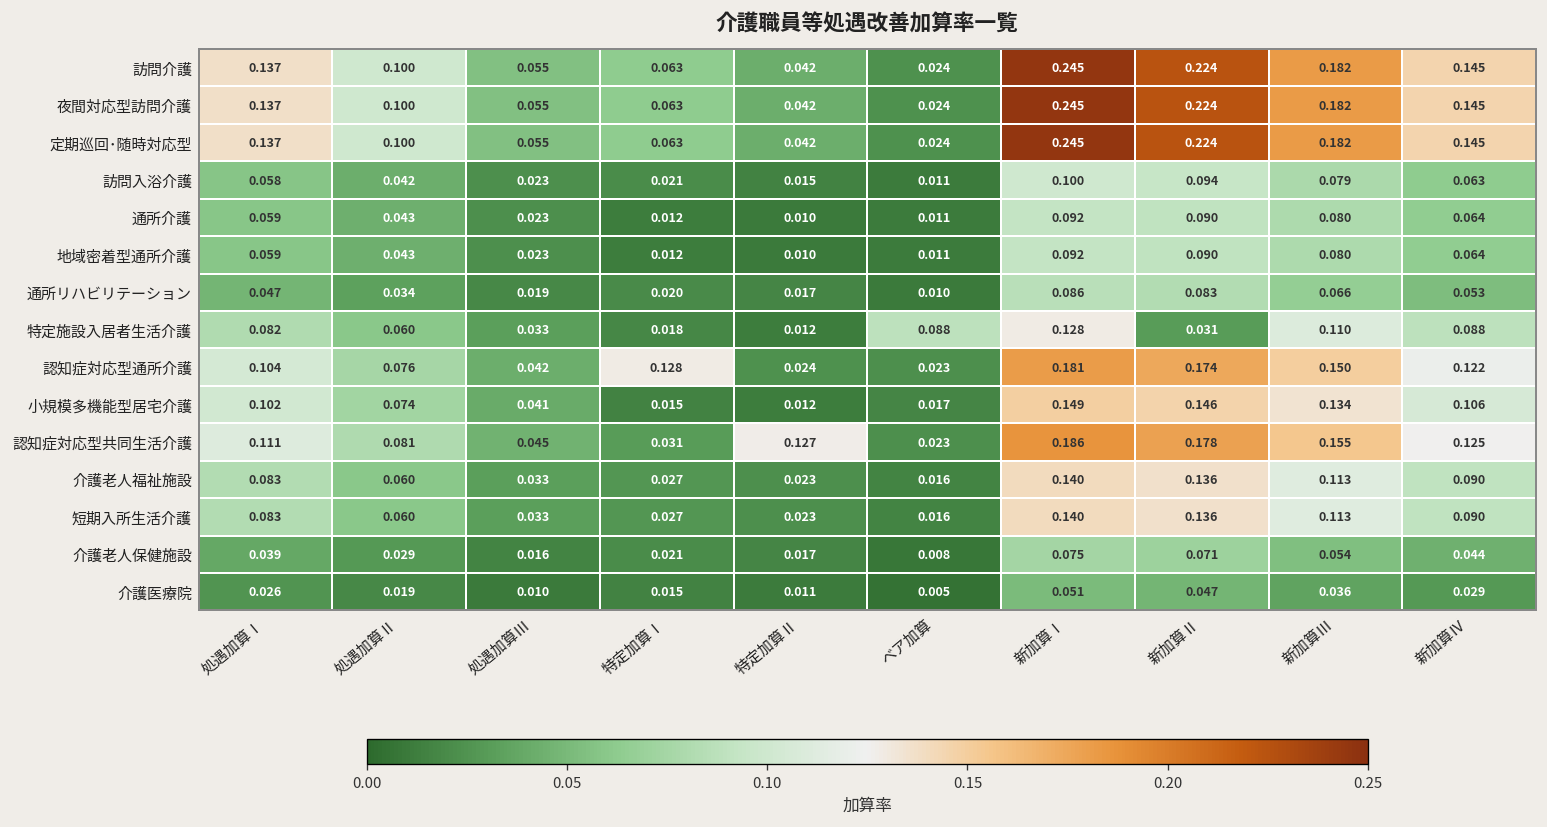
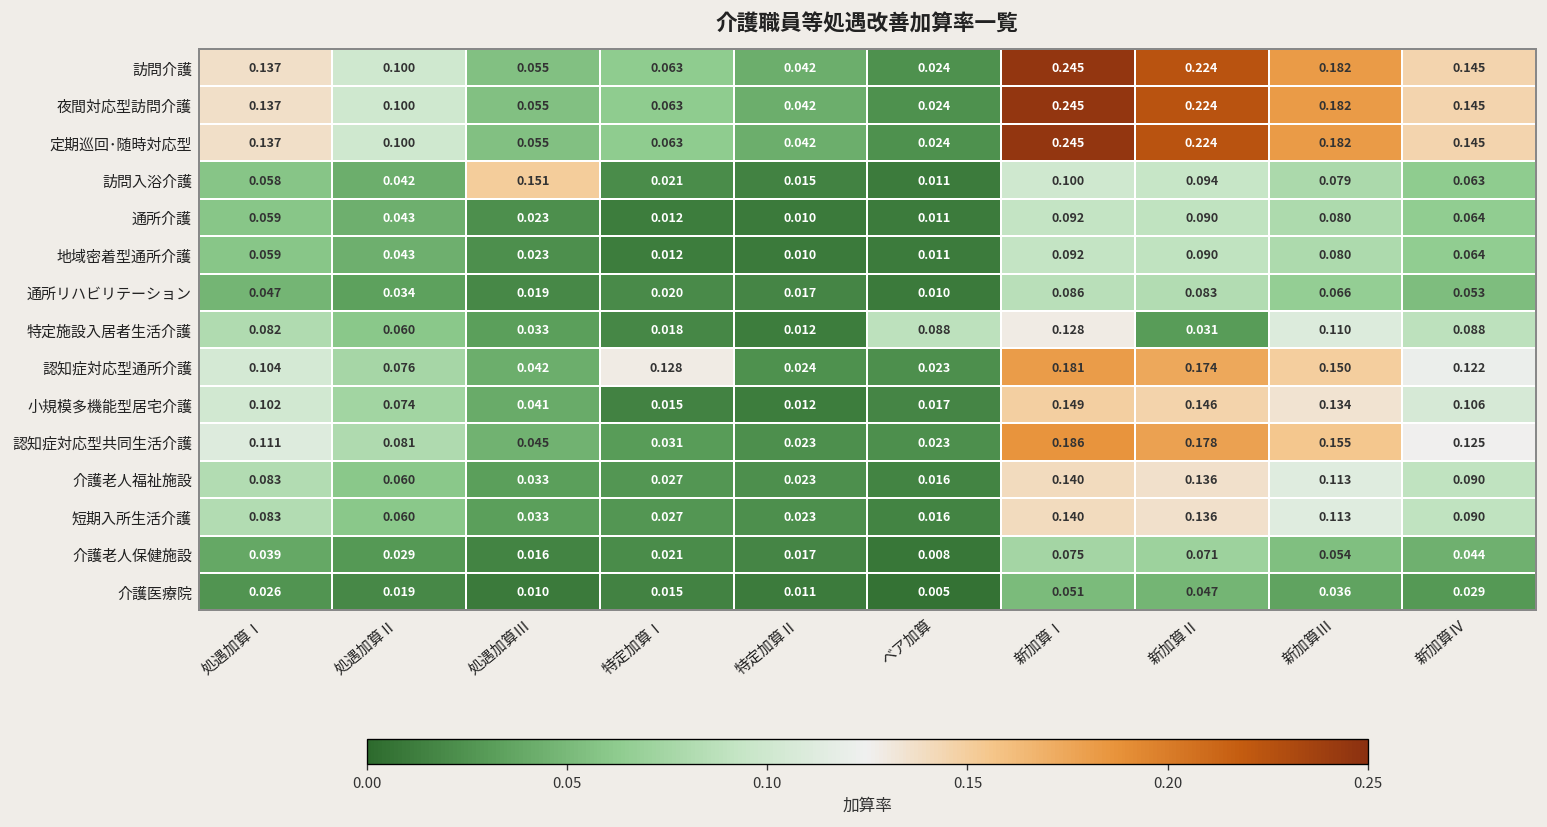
訪問入浴介護, 処遇加算Ⅲ: 0.023 -> 0.151
認知症対応型共同生活介護, 特定加算Ⅱ: 0.127 -> 0.023
